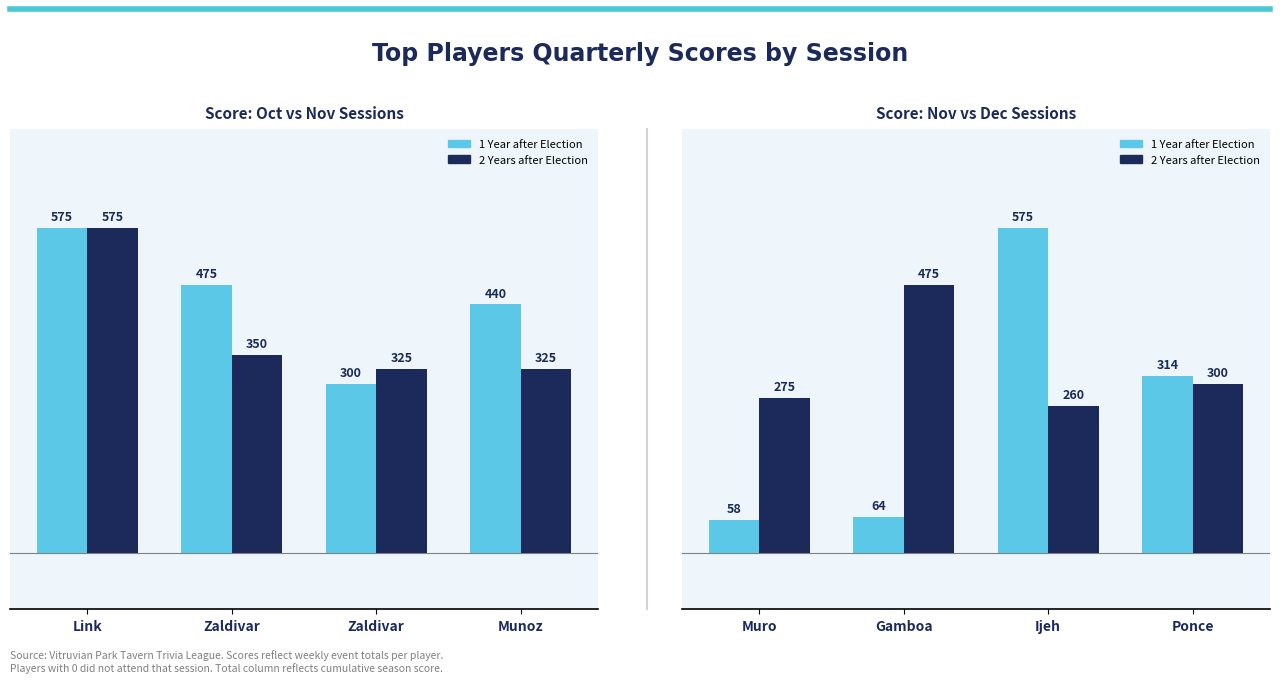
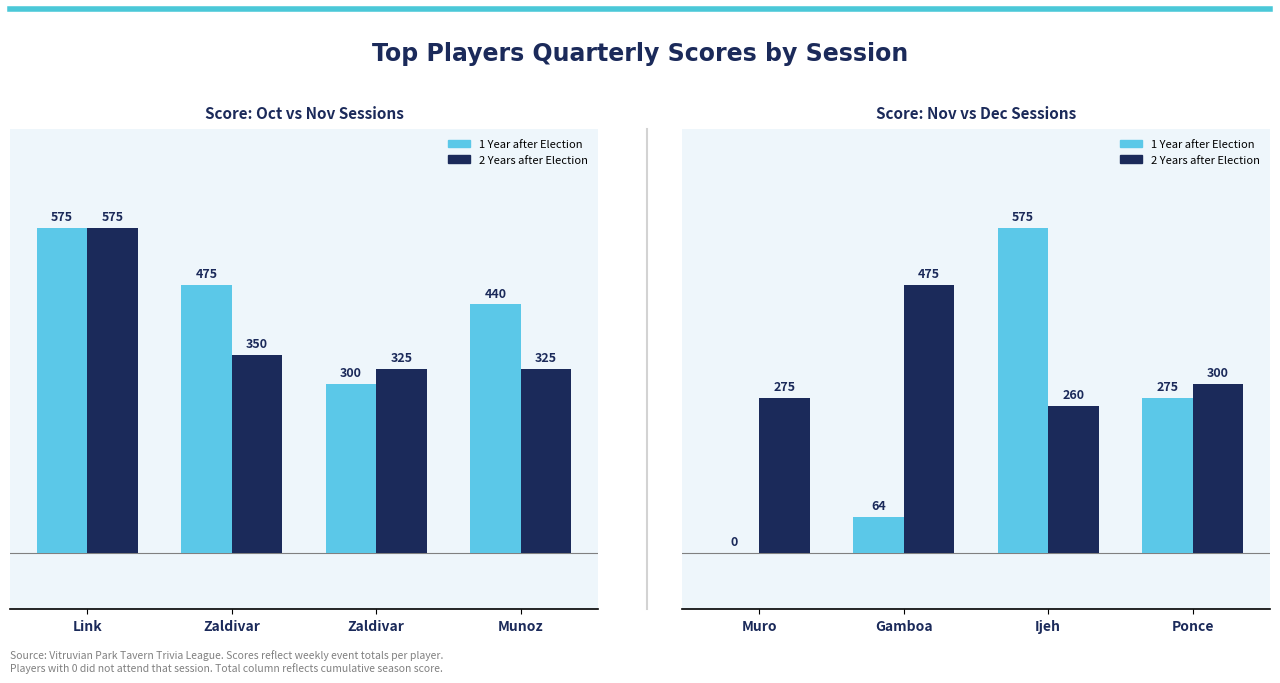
Score: Nov vs Dec Sessions, 1 Year after Election, Muro: 58 -> 0
Score: Nov vs Dec Sessions, 1 Year after Election, Ponce: 314 -> 275
